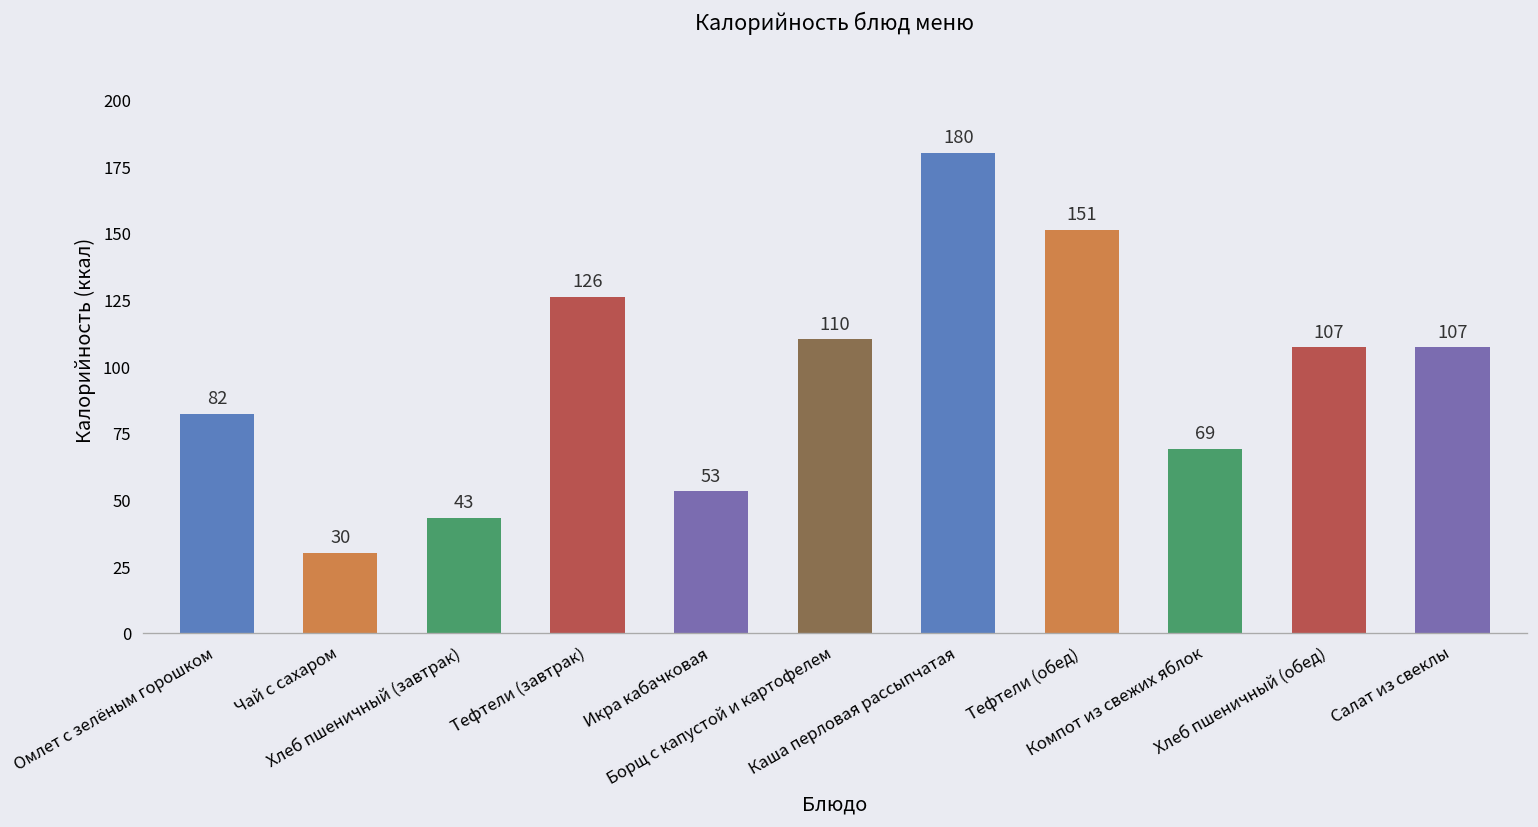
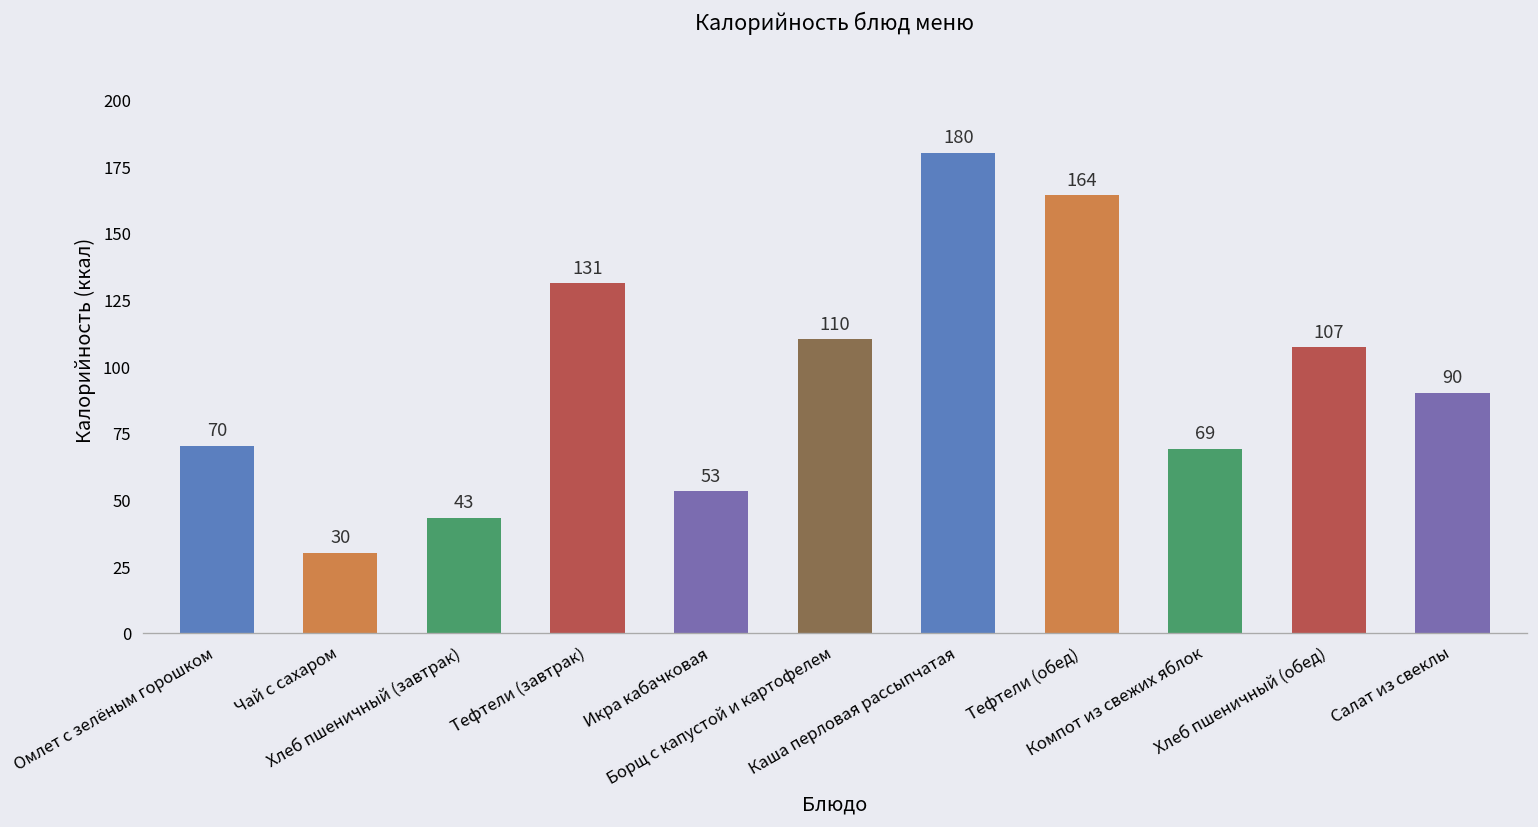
Омлет с зелёным горошком: 82 -> 70
Тефтели (завтрак): 126 -> 131
Тефтели (обед): 151 -> 164
Салат из свеклы: 107 -> 90
